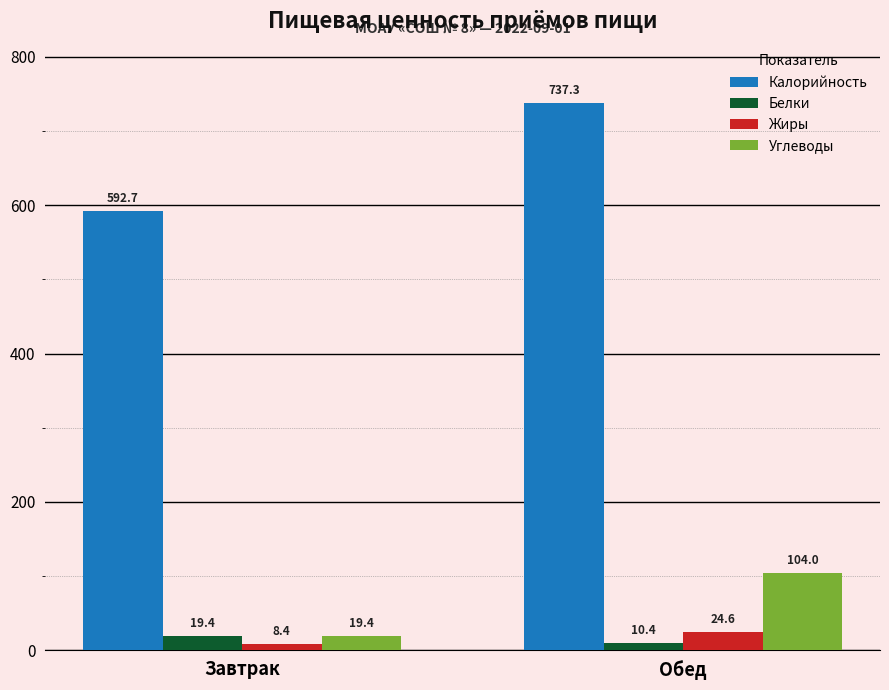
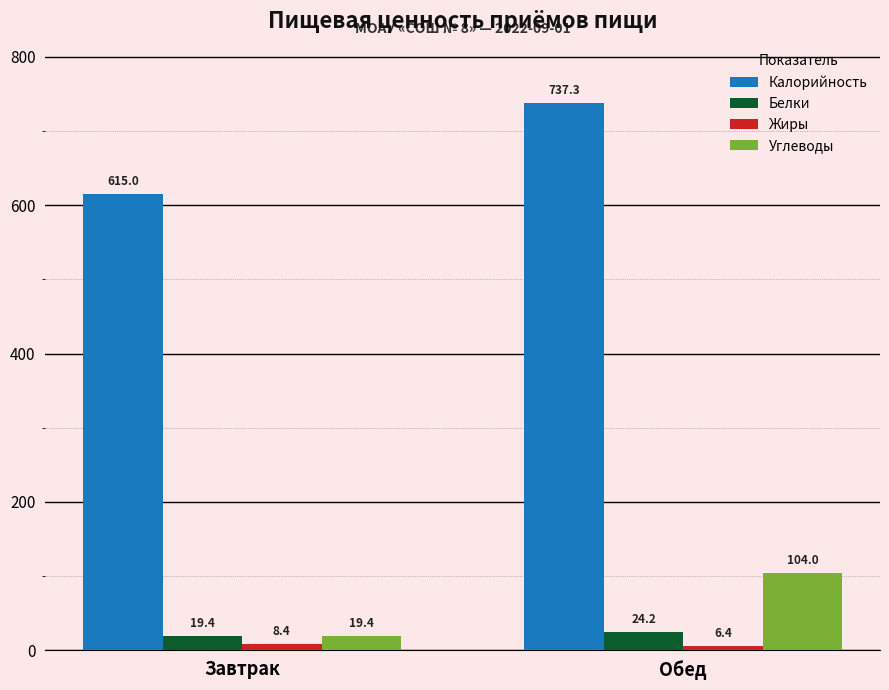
Калорийность, Завтрак: 592.7 -> 615.0
Белки, Обед: 10.4 -> 24.2
Жиры, Обед: 24.6 -> 6.4
